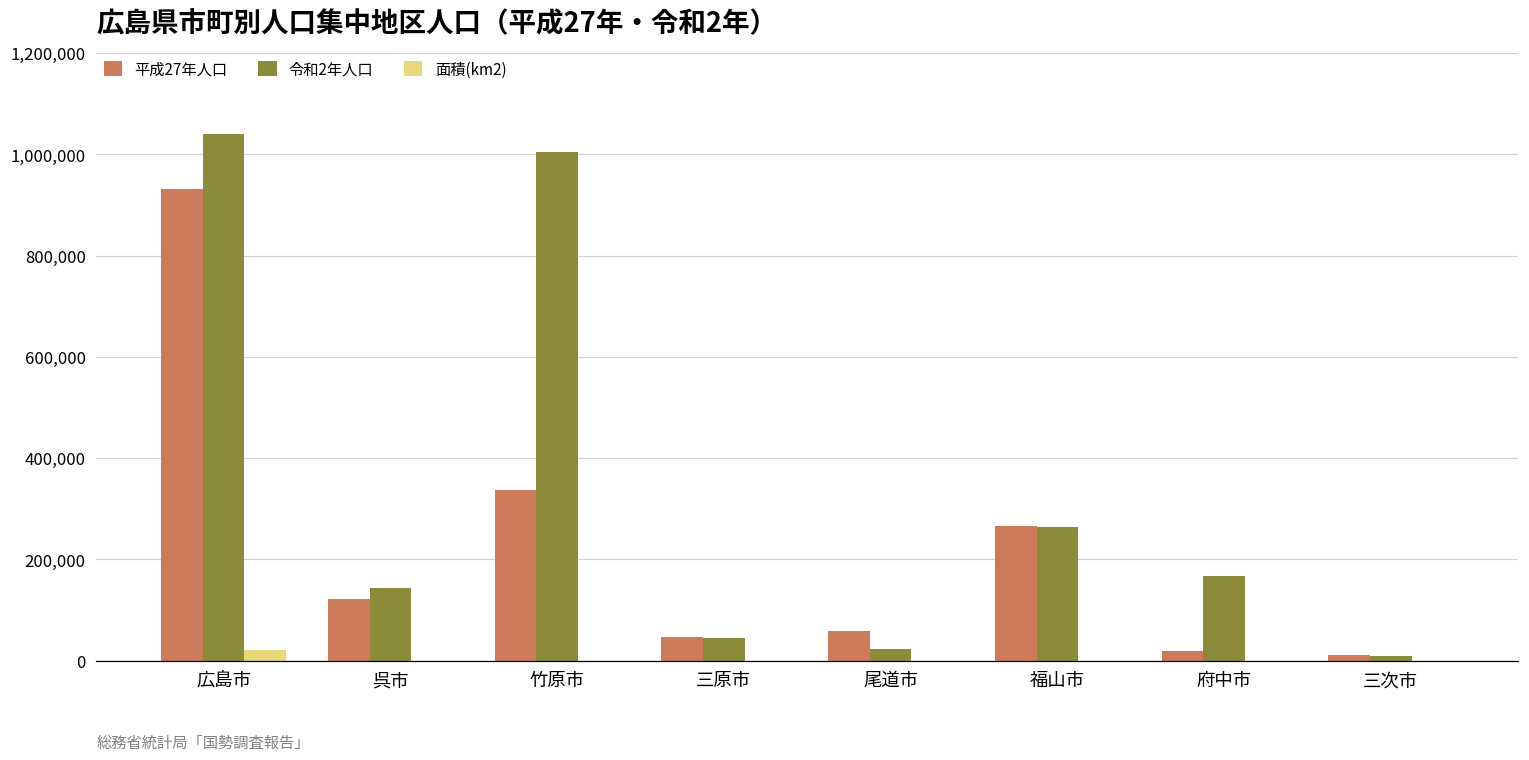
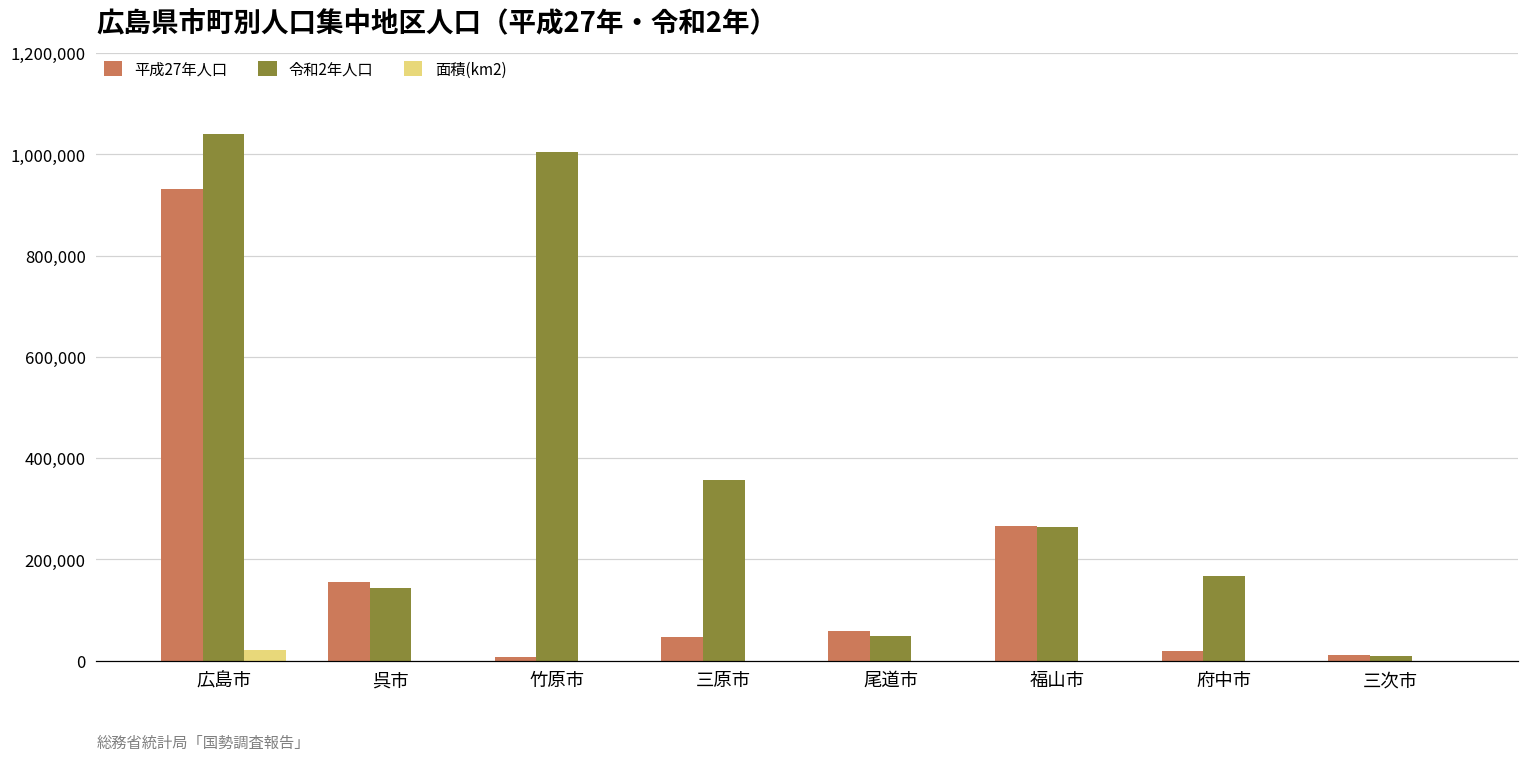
平成27年人口, 呉市: 120,000 -> 160,000
平成27年人口, 竹原市: 340,000 -> 10,000
令和2年人口, 三原市: 40,000 -> 360,000
令和2年人口, 尾道市: 20,000 -> 50,000
